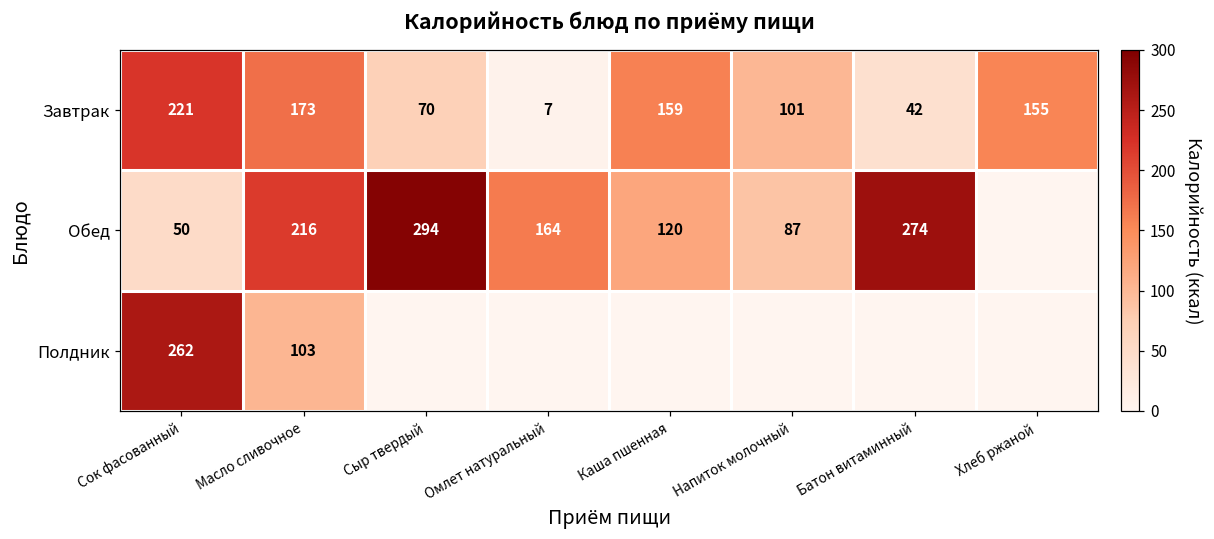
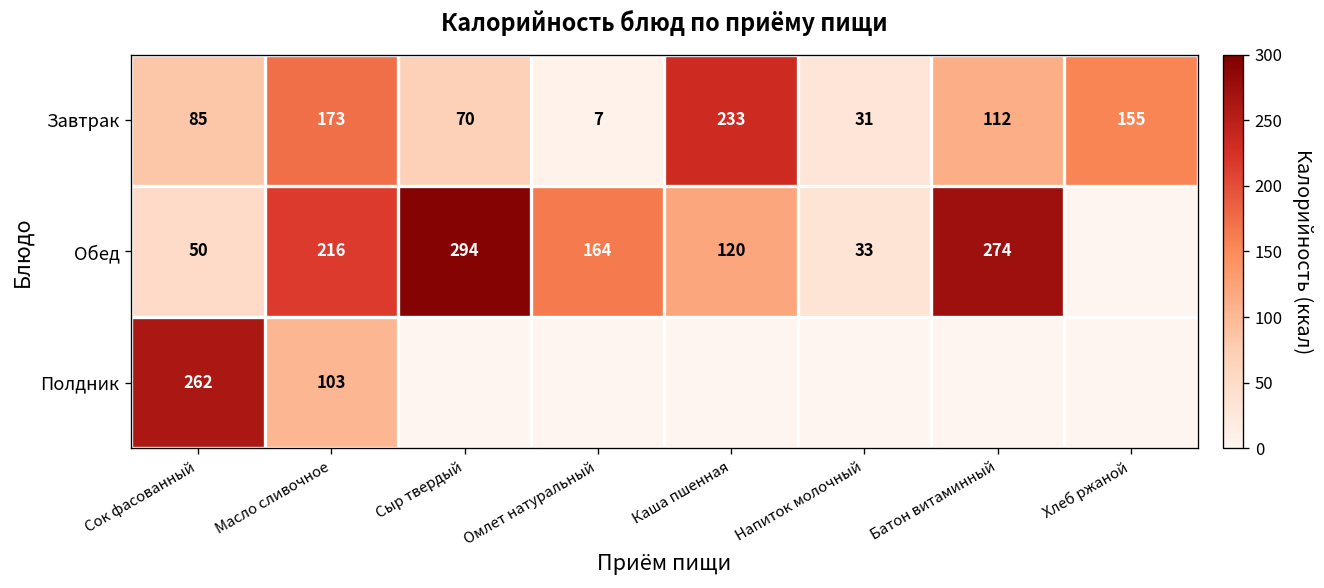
Завтрак, Сок фасованный: 221 -> 85
Завтрак, Каша пшенная: 159 -> 233
Завтрак, Напиток молочный: 101 -> 31
Завтрак, Батон витаминный: 42 -> 112
Обед, Напиток молочный: 87 -> 33
